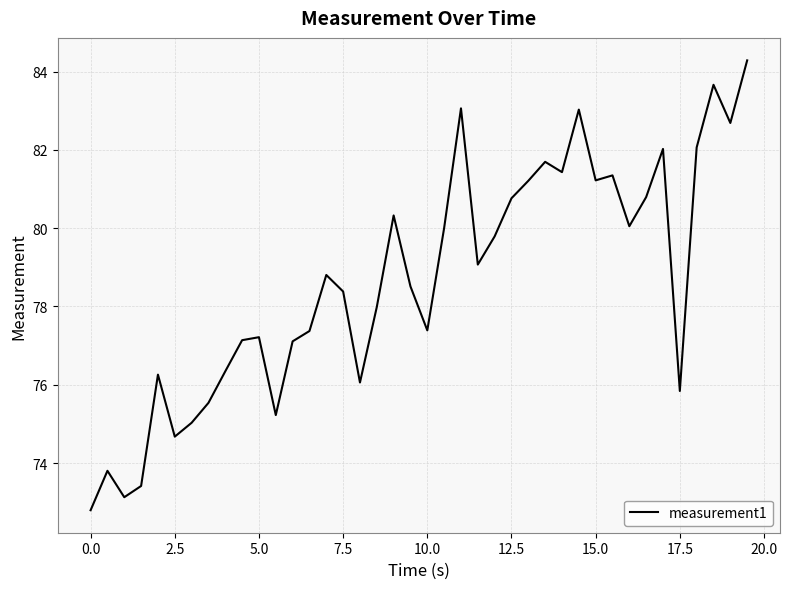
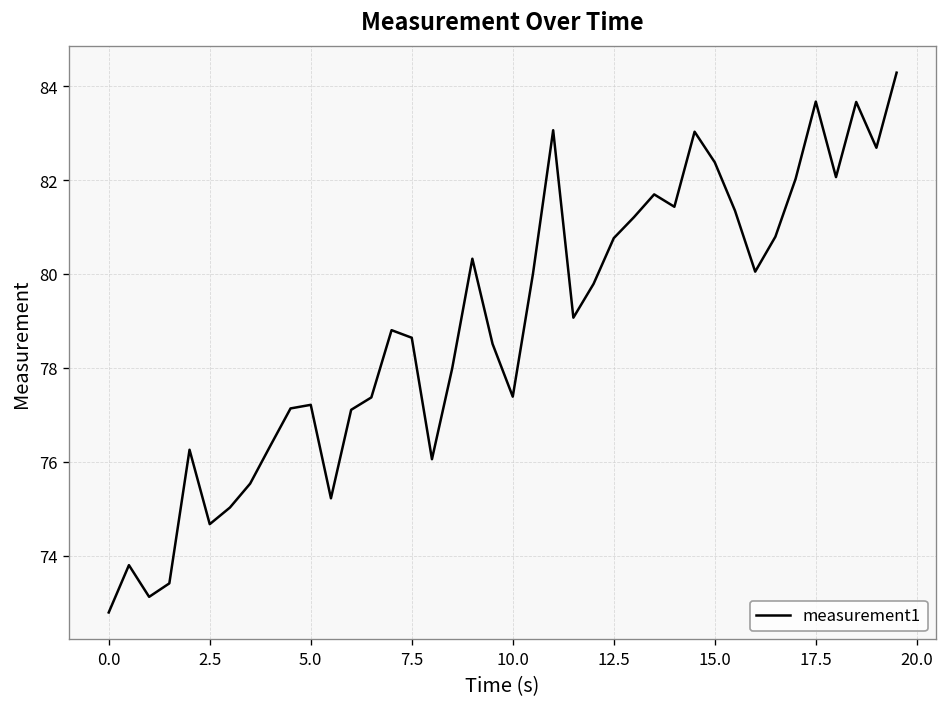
7.5: 78.4 -> 78.6
15.0: 81.2 -> 82.4
17.5: 75.8 -> 83.7
